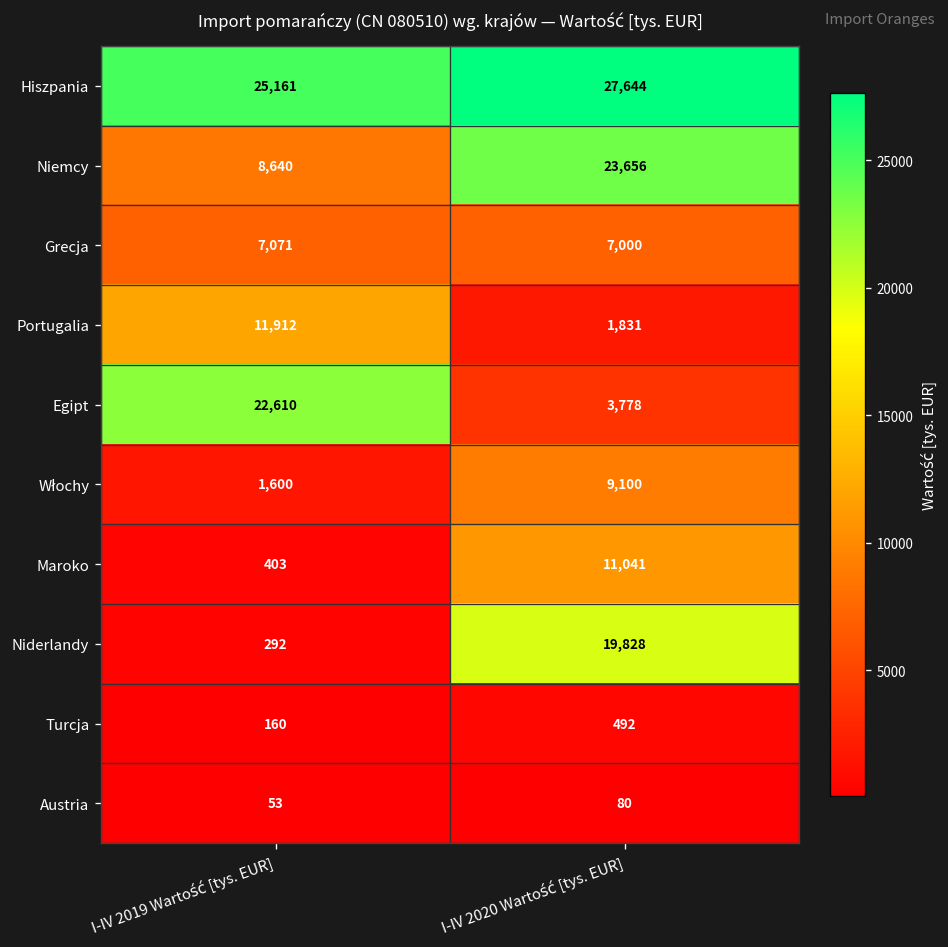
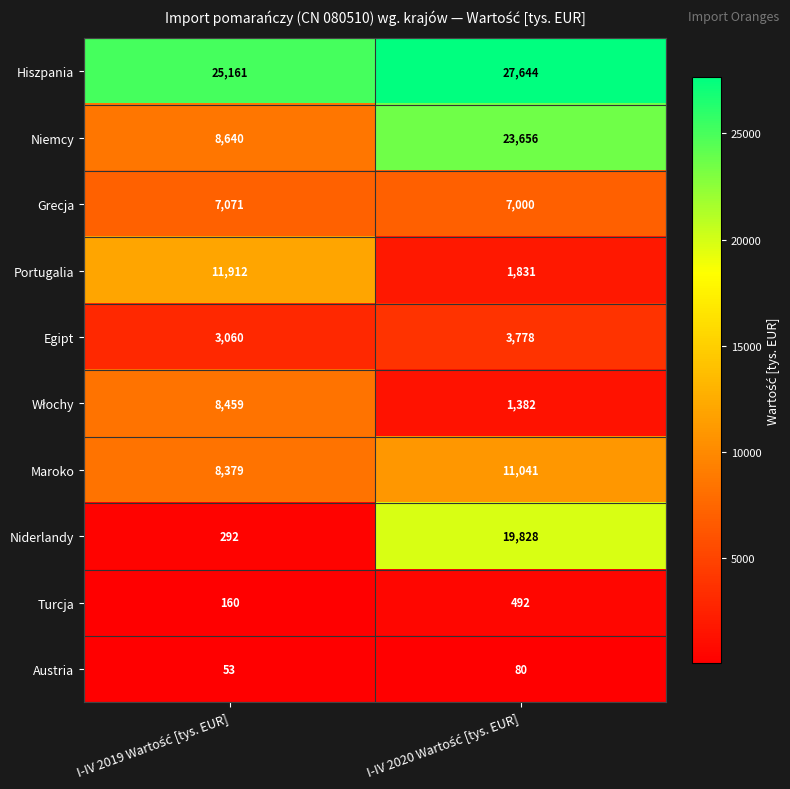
Egipt, I-IV 2019 Wartość [tys. EUR]: 22,610 -> 3,060
Włochy, I-IV 2019 Wartość [tys. EUR]: 1,600 -> 8,459
Włochy, I-IV 2020 Wartość [tys. EUR]: 9,100 -> 1,382
Maroko, I-IV 2019 Wartość [tys. EUR]: 403 -> 8,379
